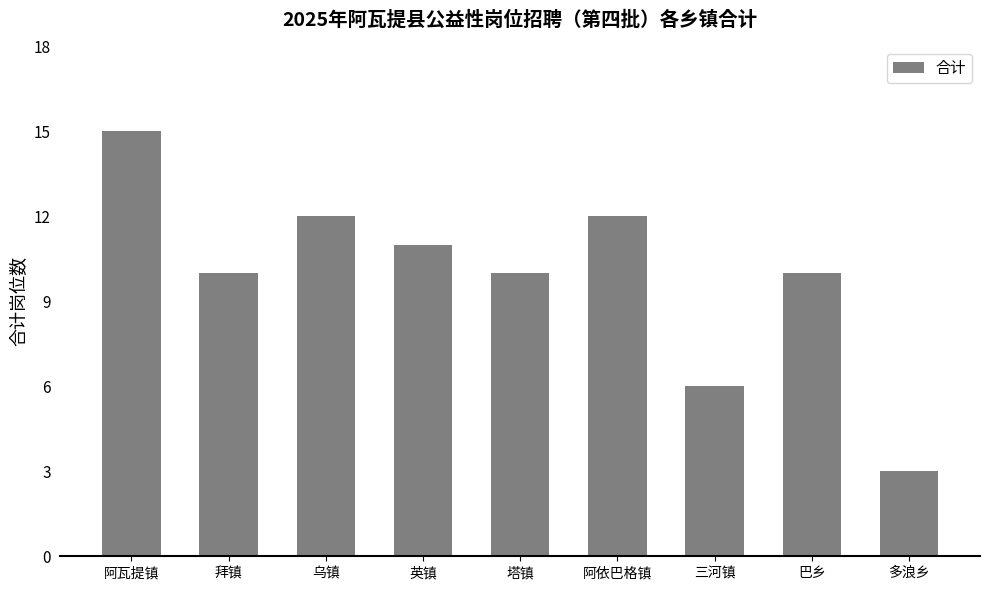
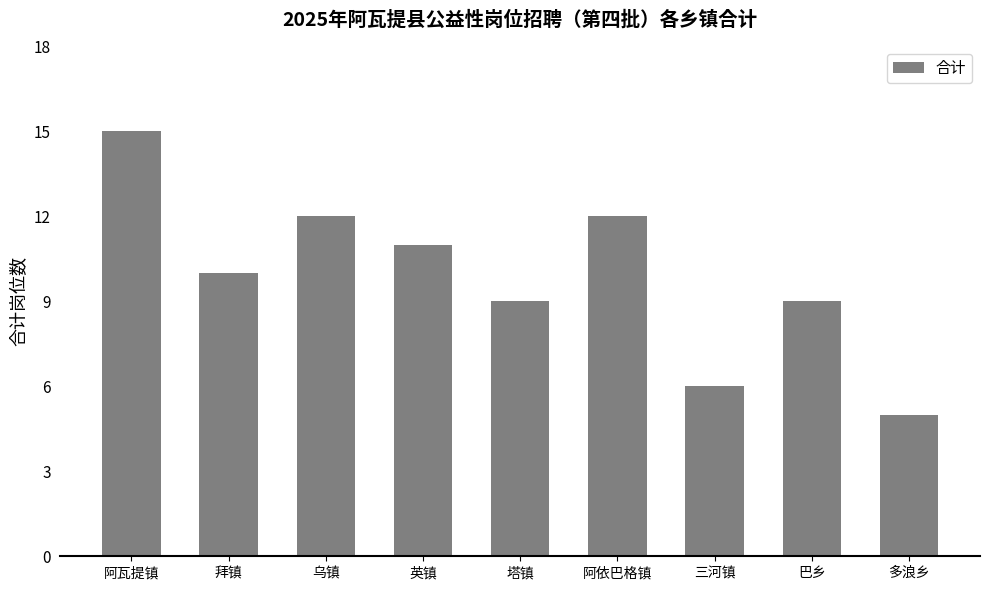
塔镇: 10 -> 9
巴乡: 10 -> 9
多浪乡: 3 -> 5
